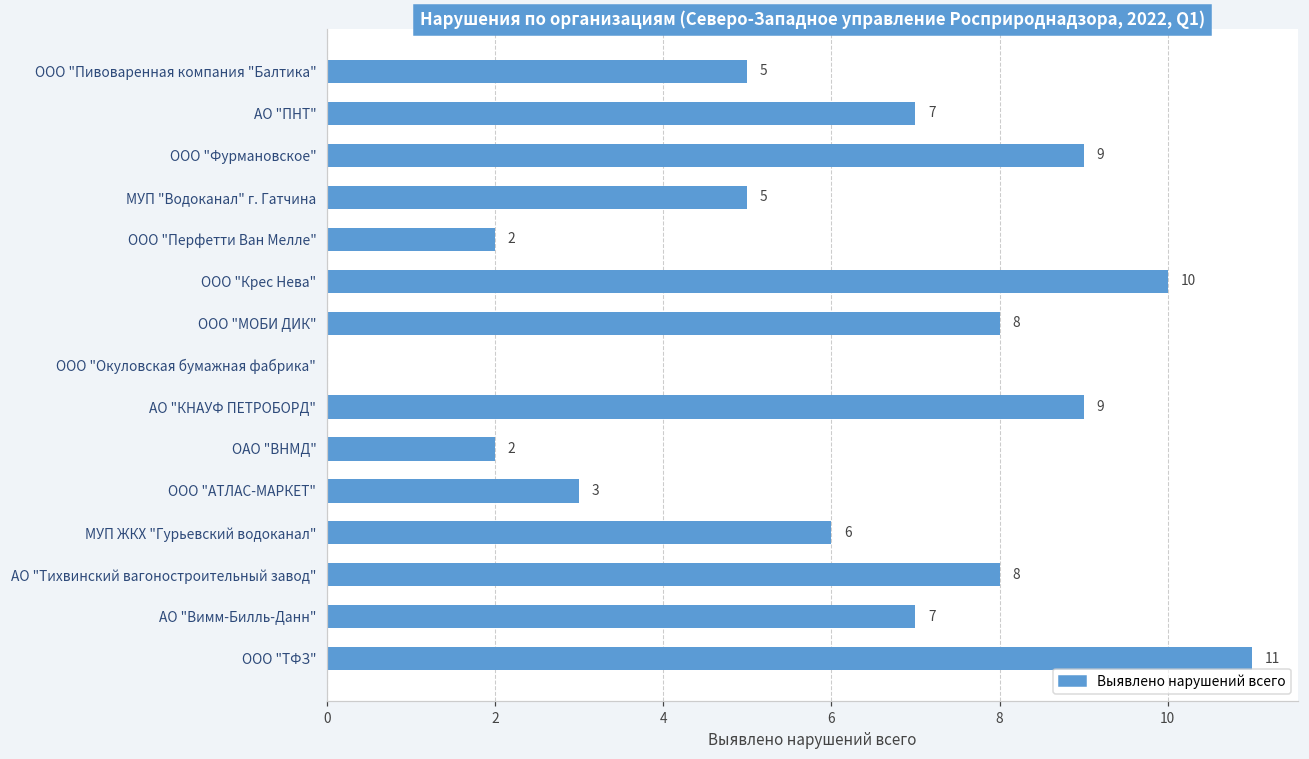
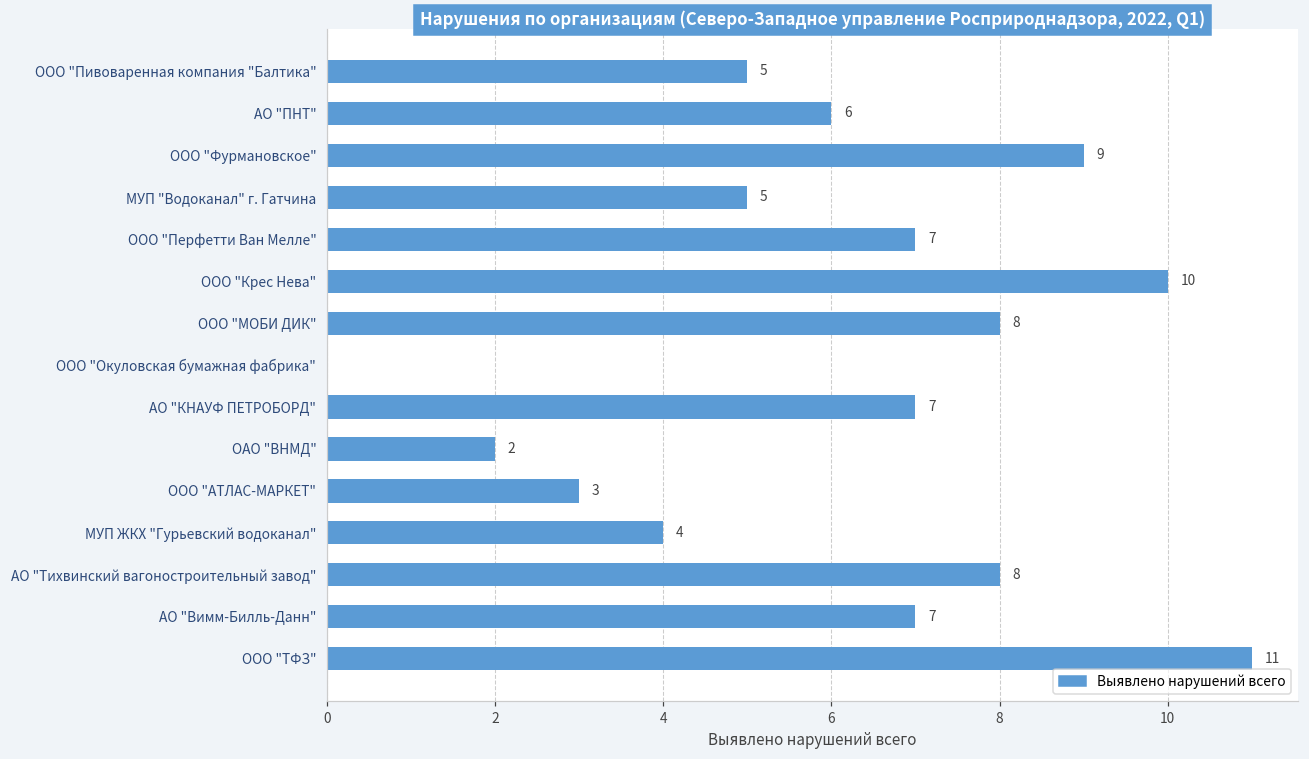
АО "ПНТ": 7 -> 6
ООО "Перфетти Ван Мелле": 2 -> 7
АО "КНАУФ ПЕТРОБОРД": 9 -> 7
МУП ЖКХ "Гурьевский водоканал": 6 -> 4
